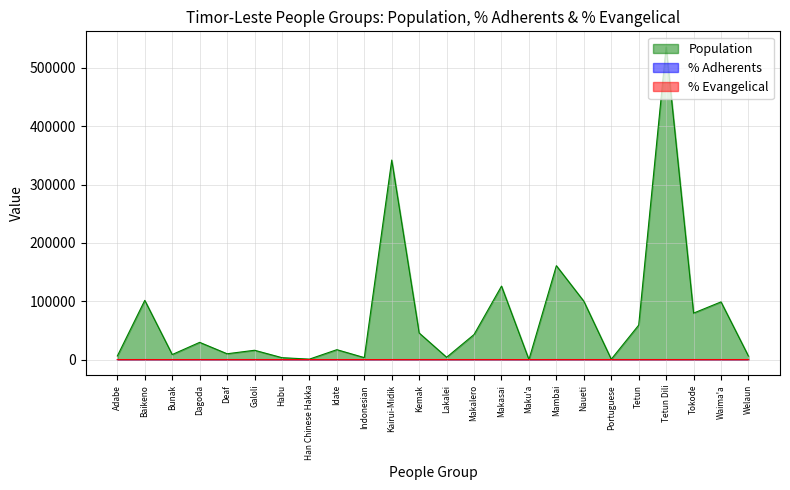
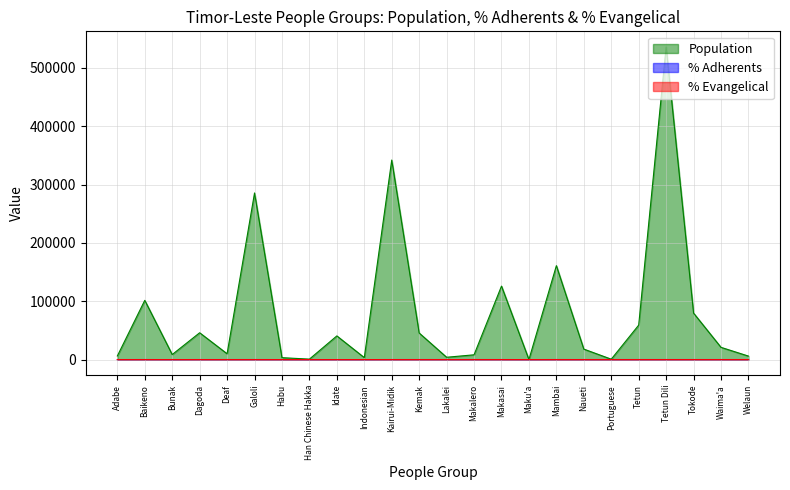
Population, Dagoda: 30000 -> 50000
Population, Galoli: 20000 -> 290000
Population, Idate: 20000 -> 40000
Population, Makalero: 40000 -> 10000
Population, Naueti: 100000 -> 20000
Population, Waima'a: 100000 -> 20000
